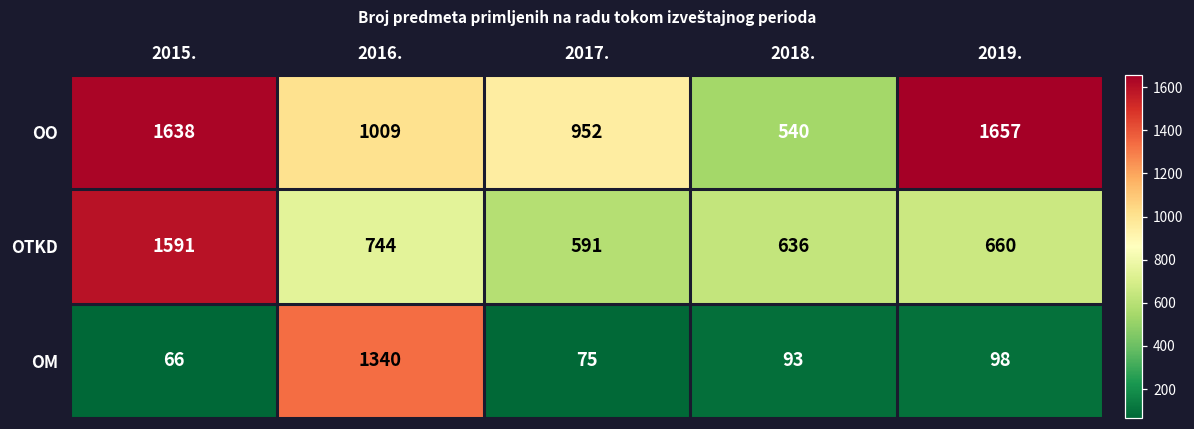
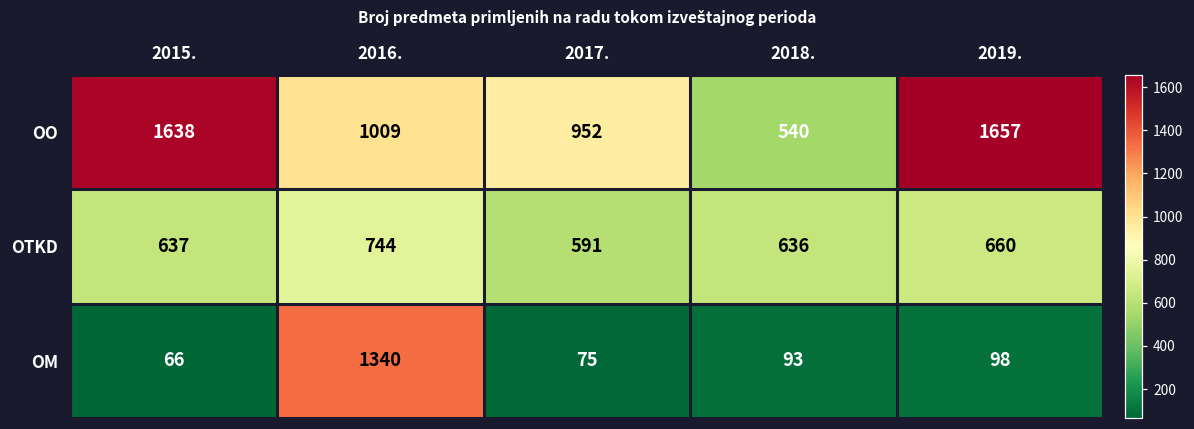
OTKD, 2015.: 1591 -> 637
